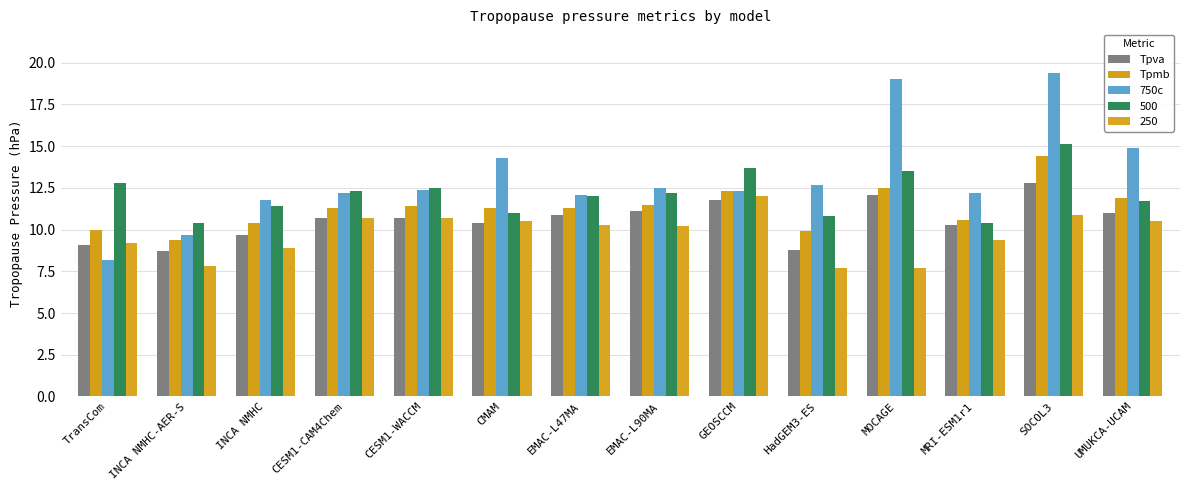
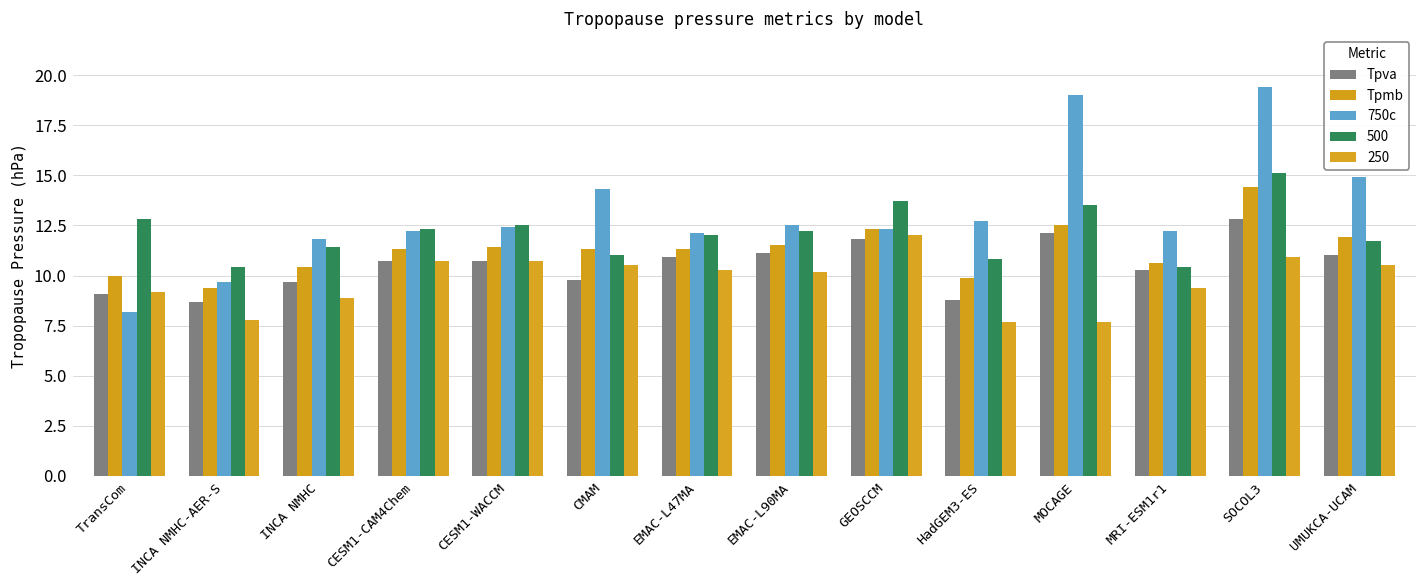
Tpva, CMAM: 10.4 -> 9.8
